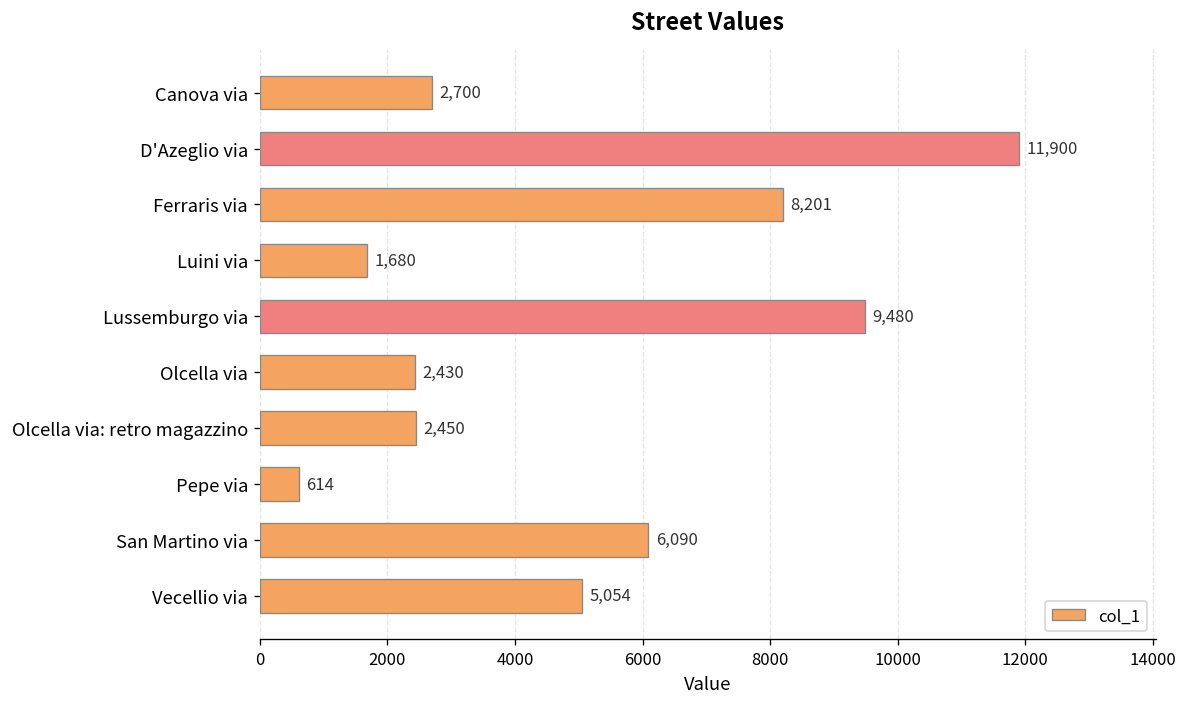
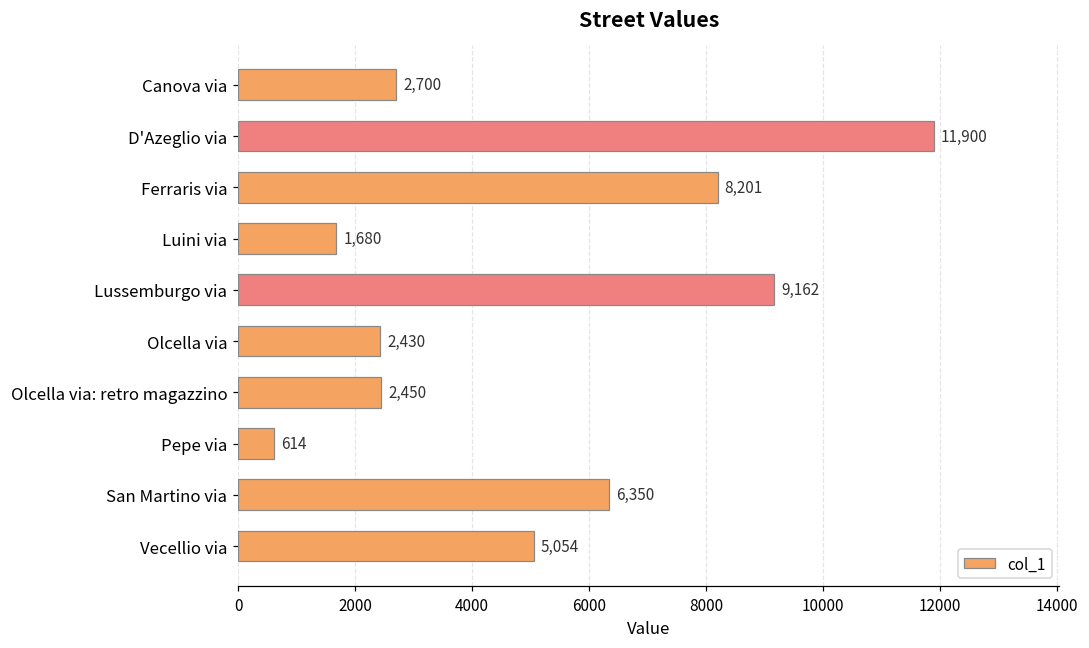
Lussemburgo via: 9,480 -> 9,162
San Martino via: 6,090 -> 6,350
